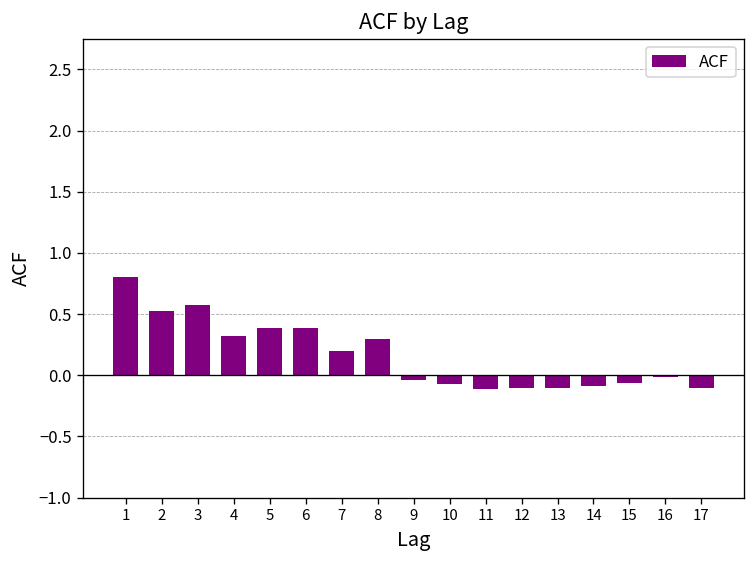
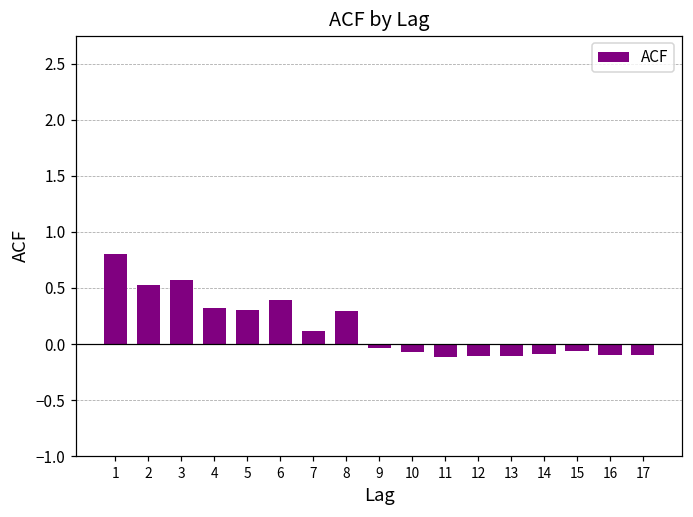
5: 0.39 -> 0.31
7: 0.20 -> 0.12
16: -0.01 -> -0.10
